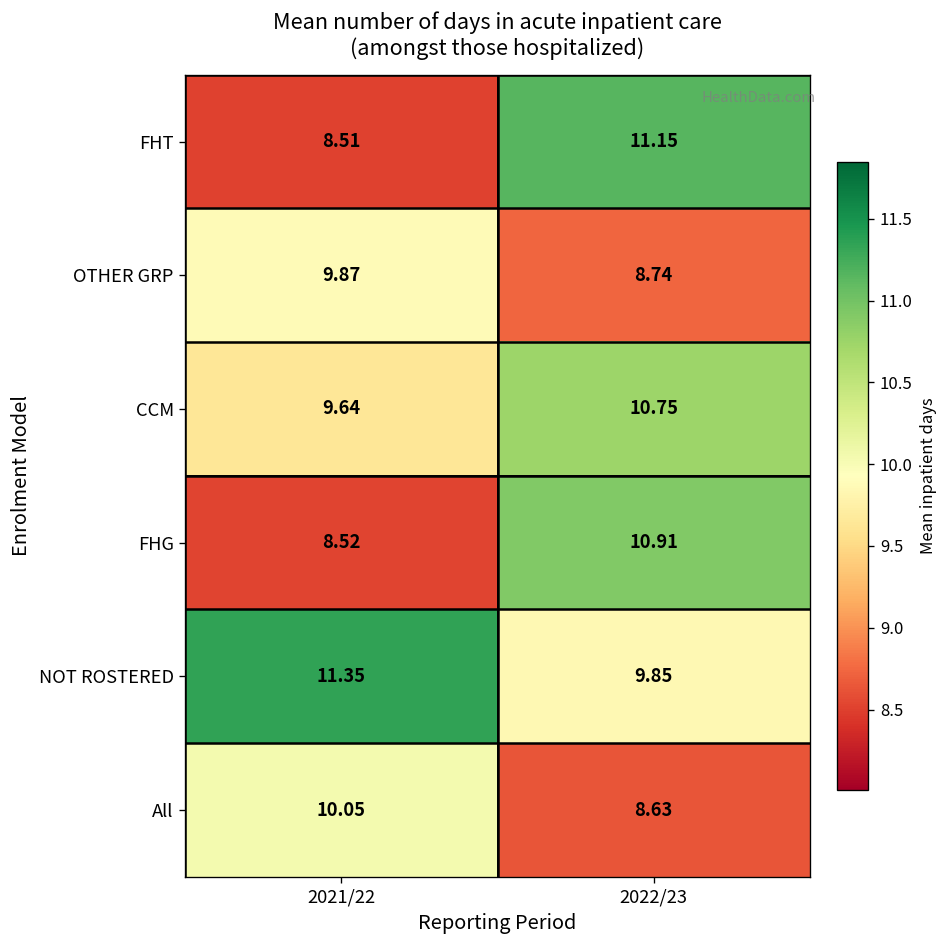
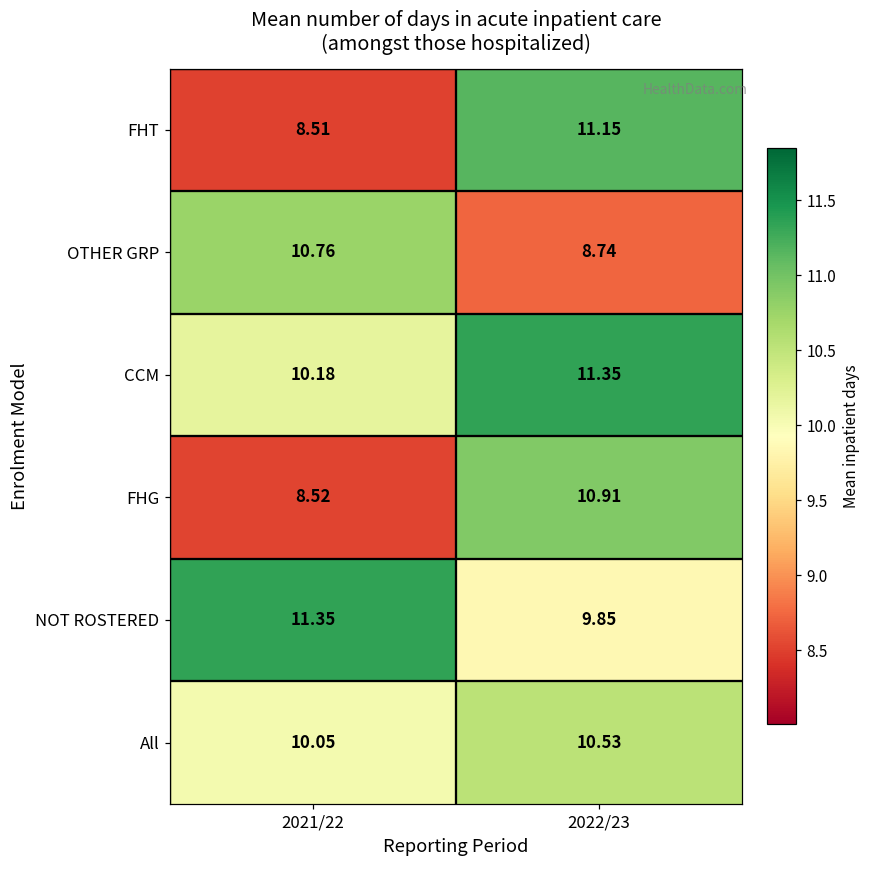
OTHER GRP, 2021/22: 9.87 -> 10.76
CCM, 2021/22: 9.64 -> 10.18
CCM, 2022/23: 10.75 -> 11.35
All, 2022/23: 8.63 -> 10.53
